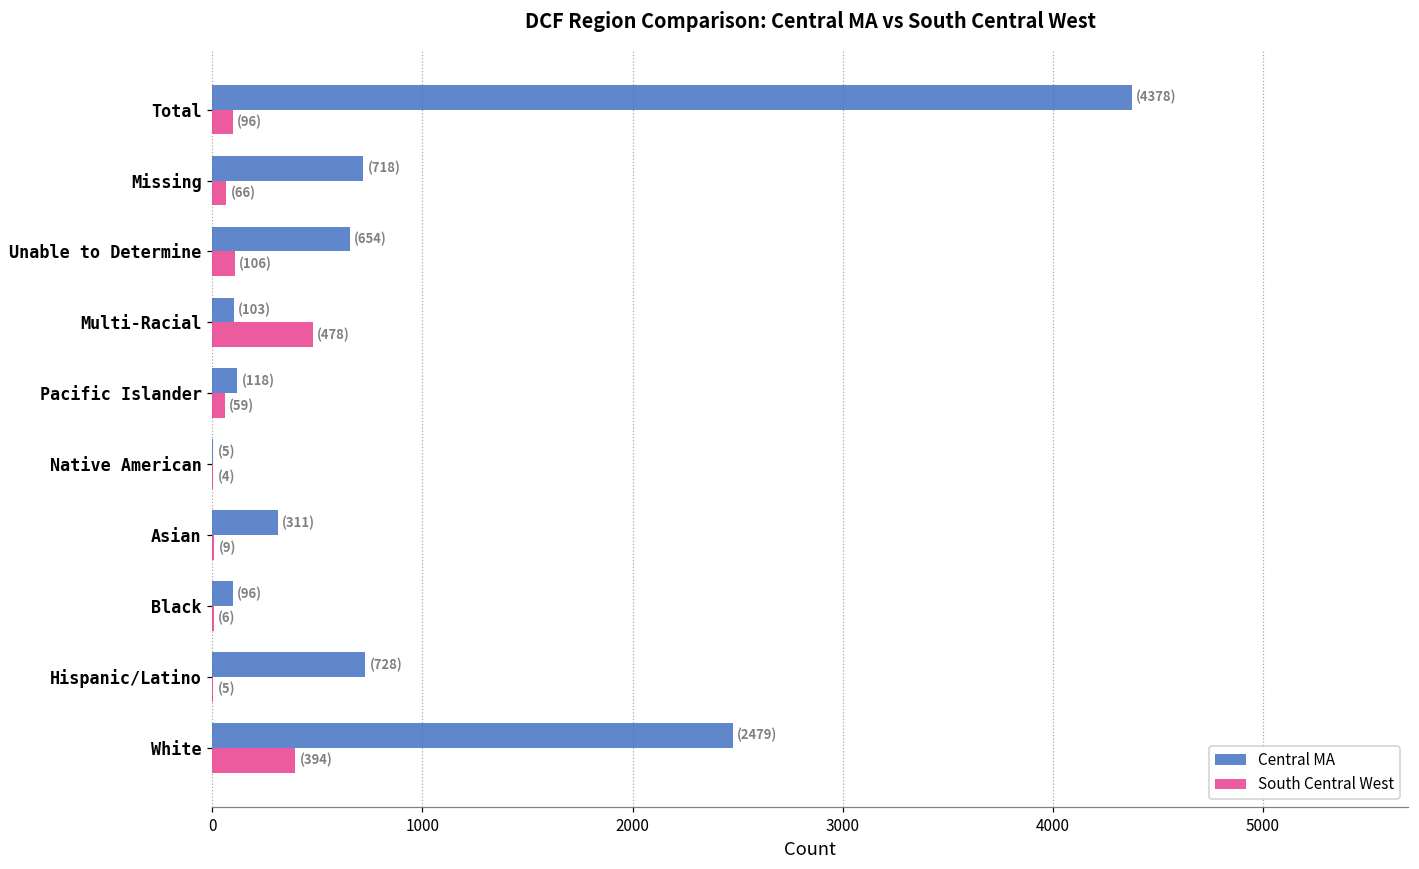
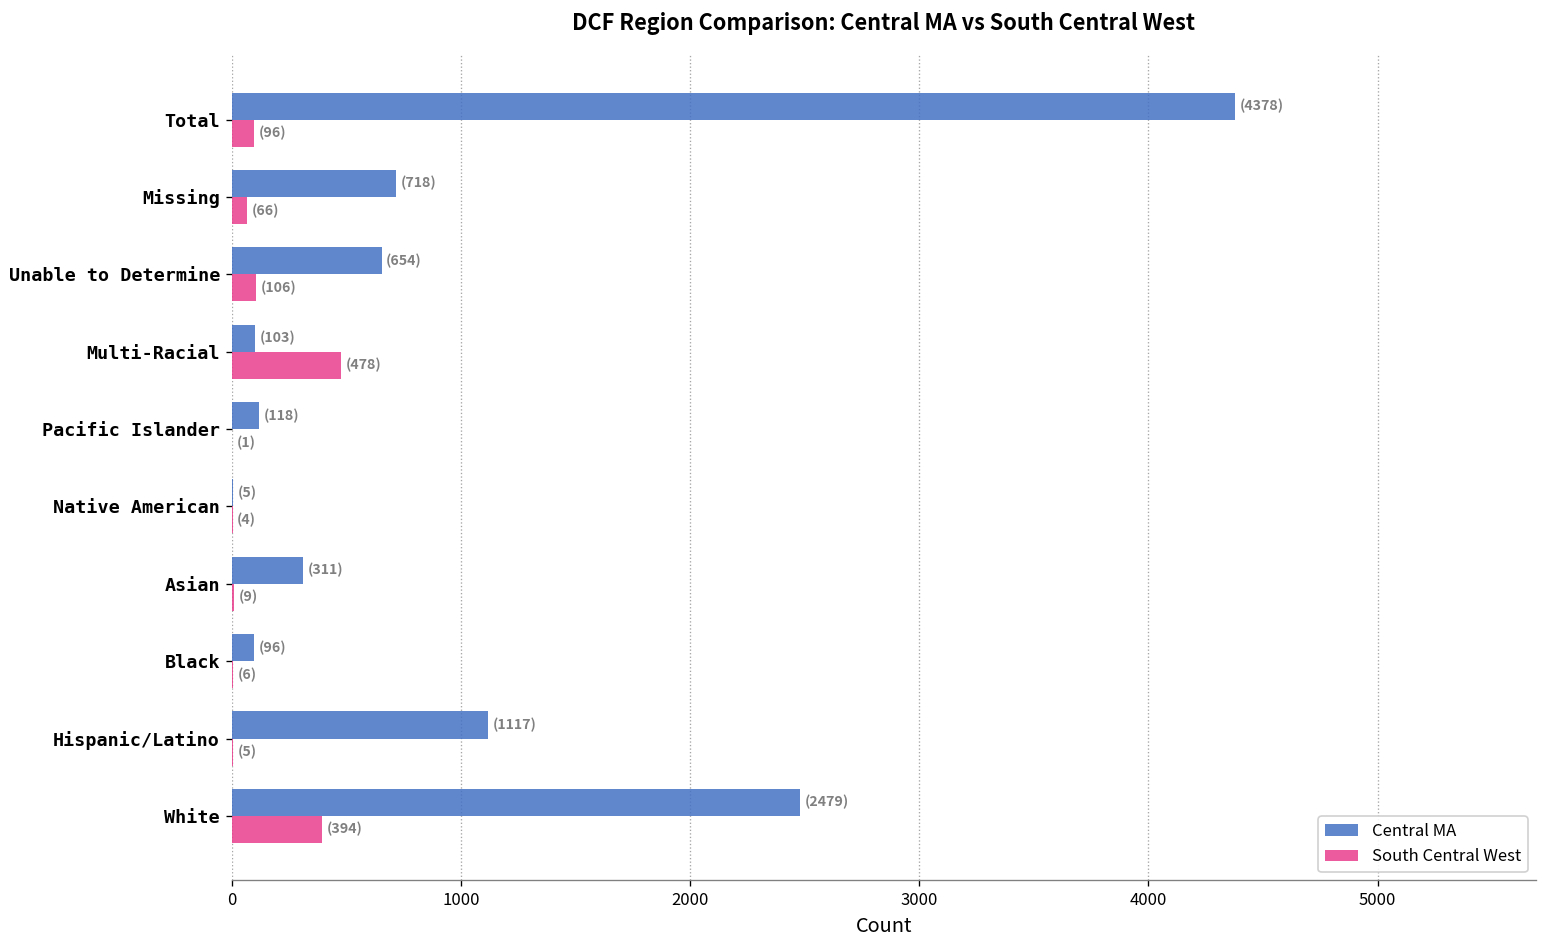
South Central West, Pacific Islander: (59) -> (1)
Central MA, Hispanic/Latino: (728) -> (1117)
